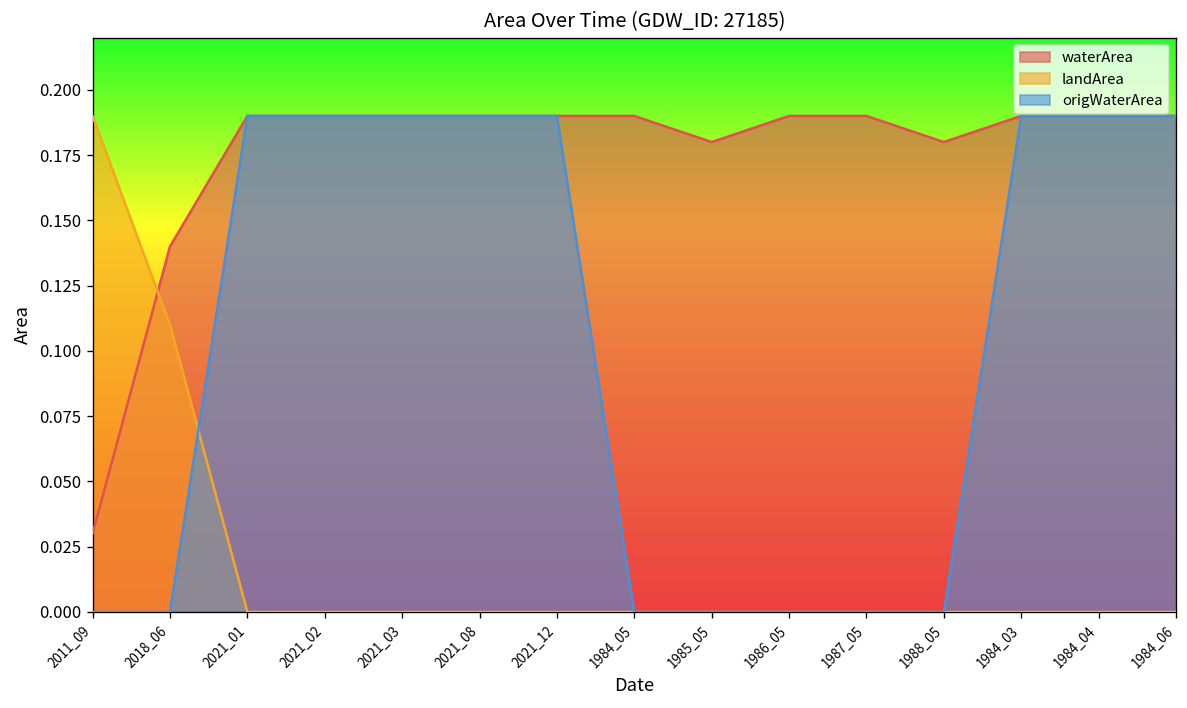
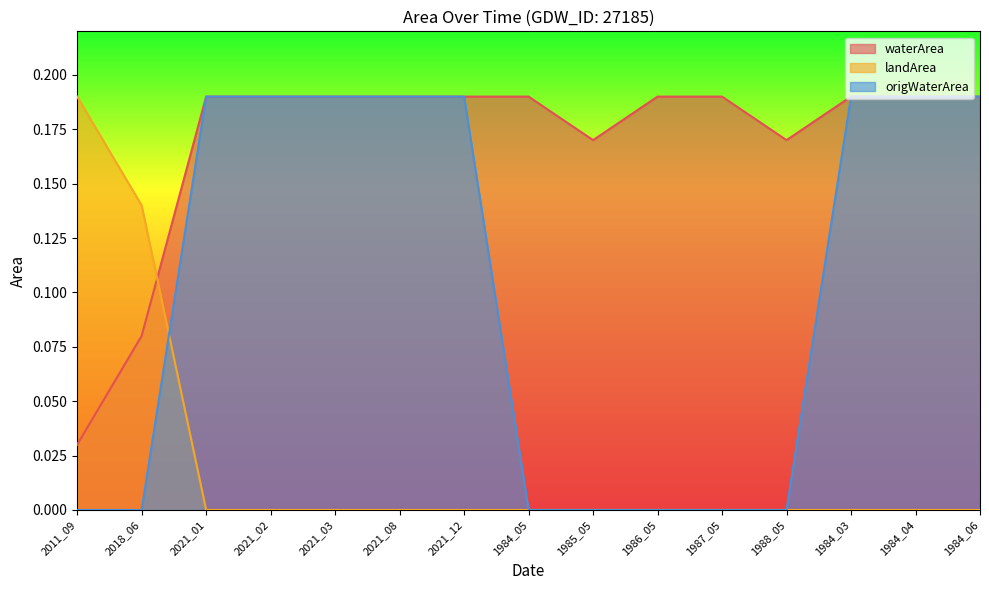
waterArea, 2018_06: 0.14 -> 0.08
landArea, 2018_06: 0.11 -> 0.14
waterArea, 1985_05: 0.18 -> 0.17
waterArea, 1988_05: 0.18 -> 0.17
